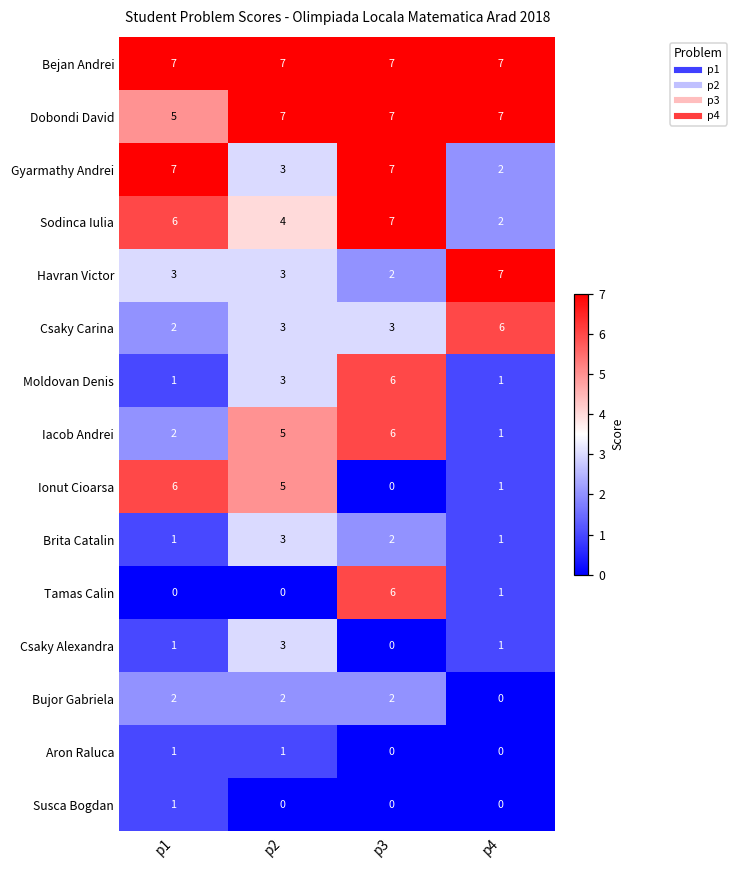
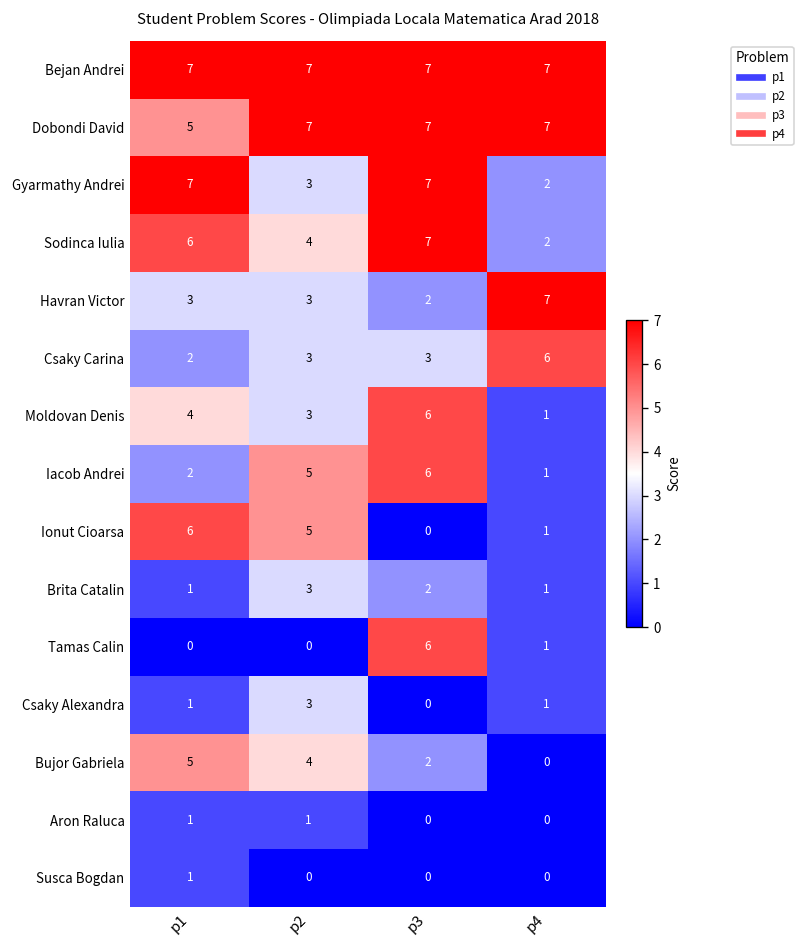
Moldovan Denis, p1: 1 -> 4
Bujor Gabriela, p1: 2 -> 5
Bujor Gabriela, p2: 2 -> 4
